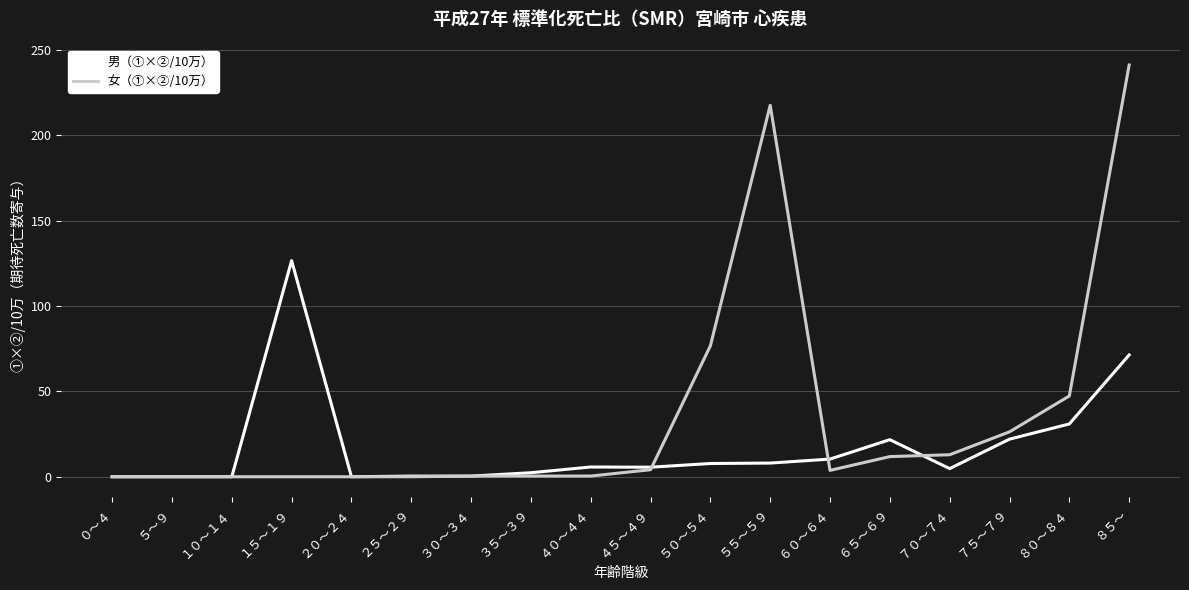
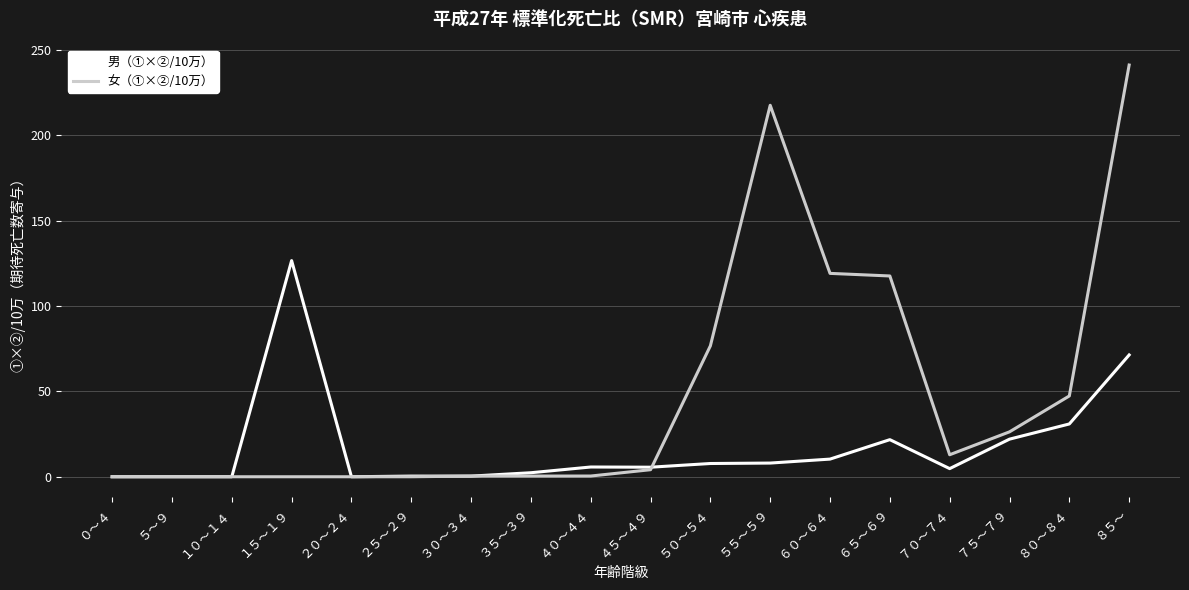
女（①×②/10万）, ６０～６４: 4 -> 119
女（①×②/10万）, ６５～６９: 12 -> 118
